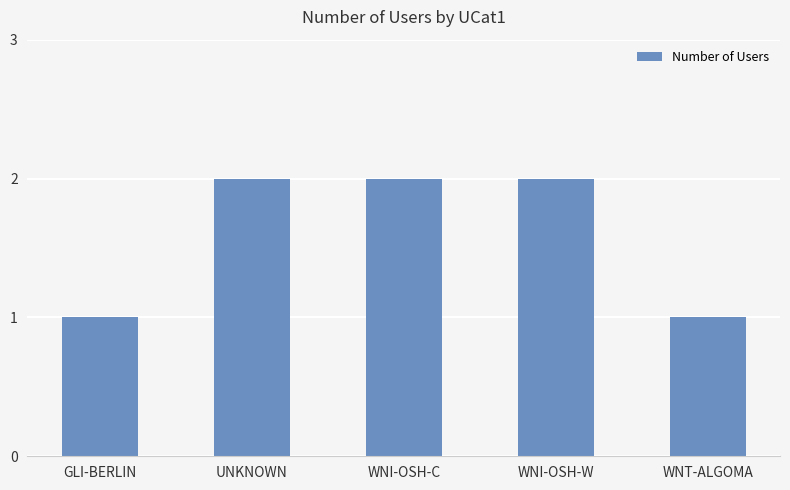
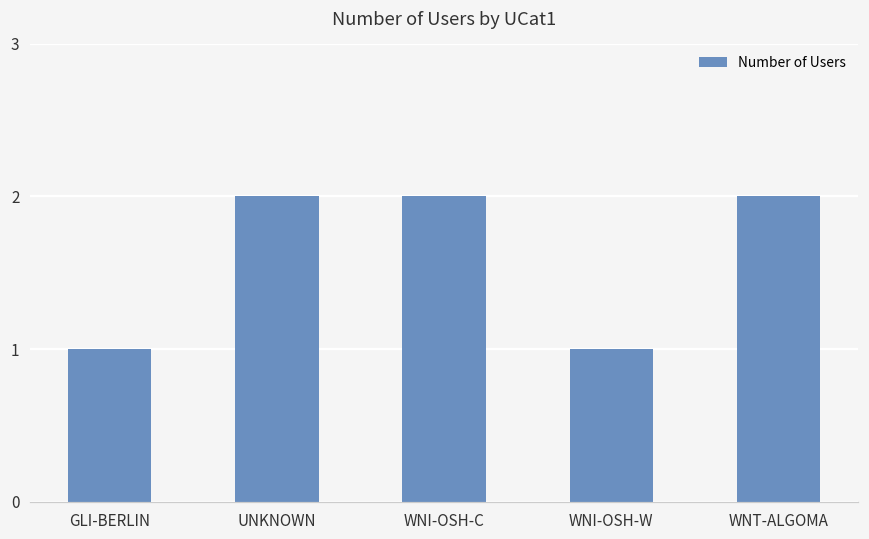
WNI-OSH-W: 2 -> 1
WNT-ALGOMA: 1 -> 2
